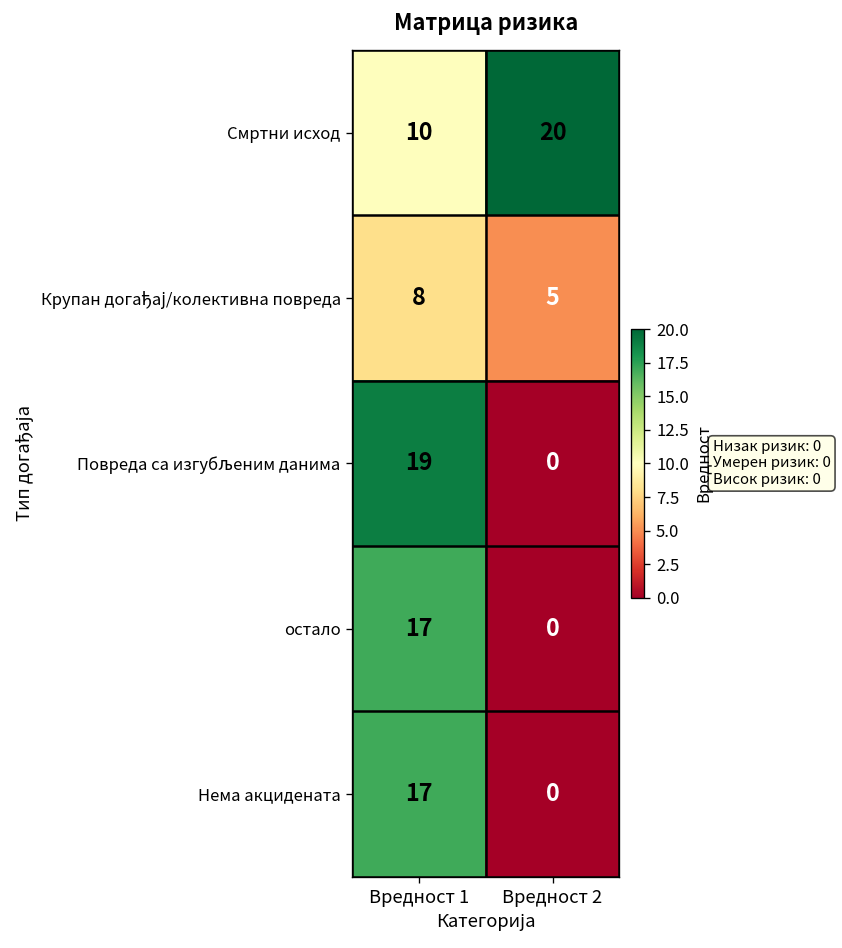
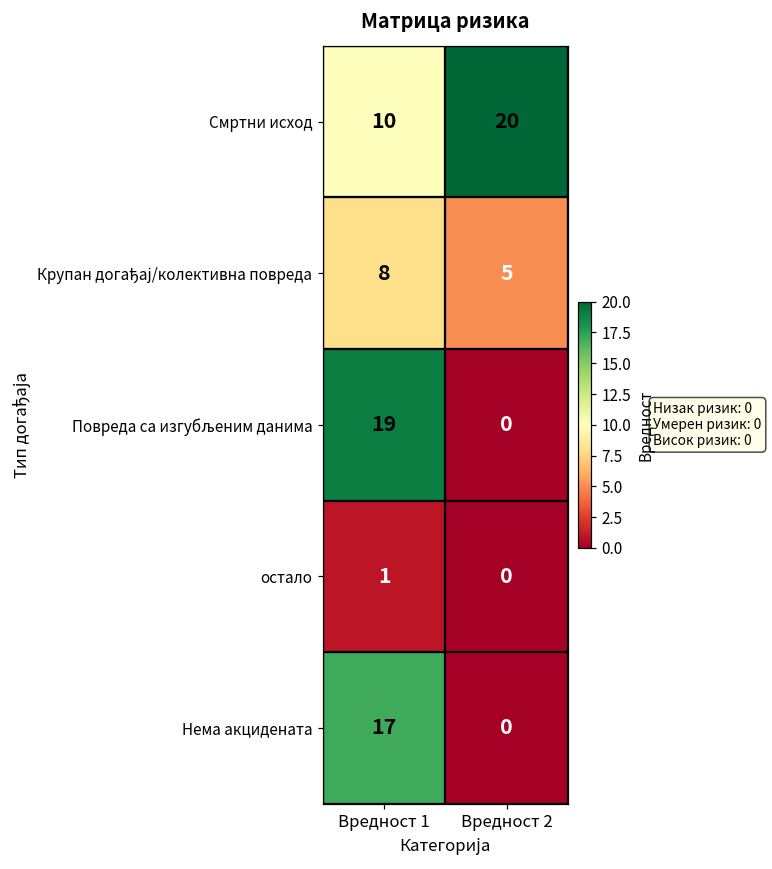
остало, Вредност 1: 17 -> 1
